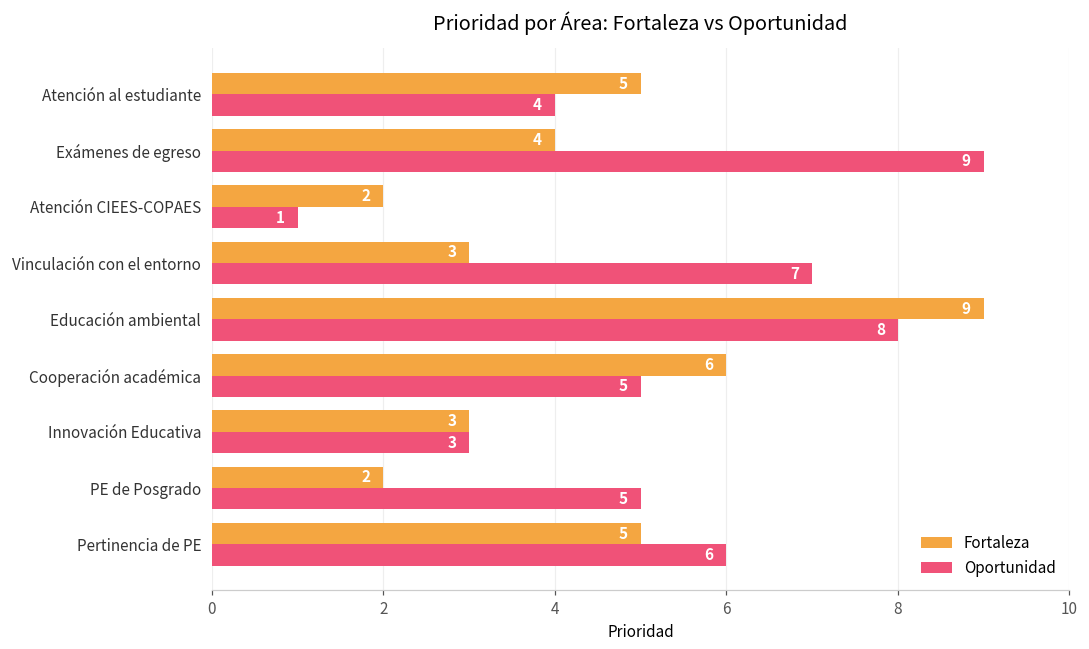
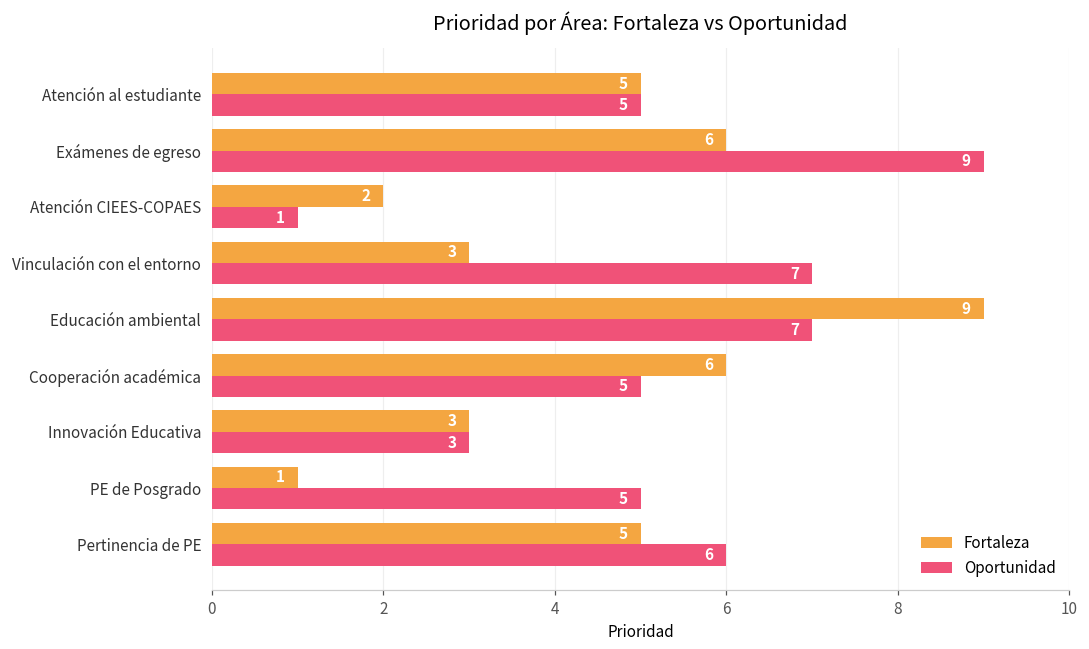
Oportunidad, Atención al estudiante: 4 -> 5
Fortaleza, Exámenes de egreso: 4 -> 6
Oportunidad, Educación ambiental: 8 -> 7
Fortaleza, PE de Posgrado: 2 -> 1
